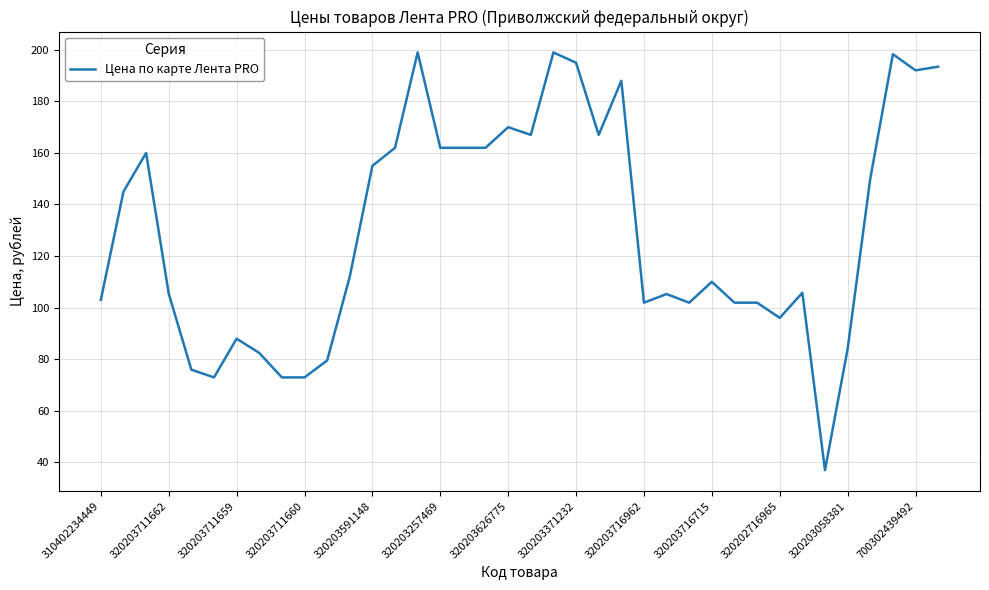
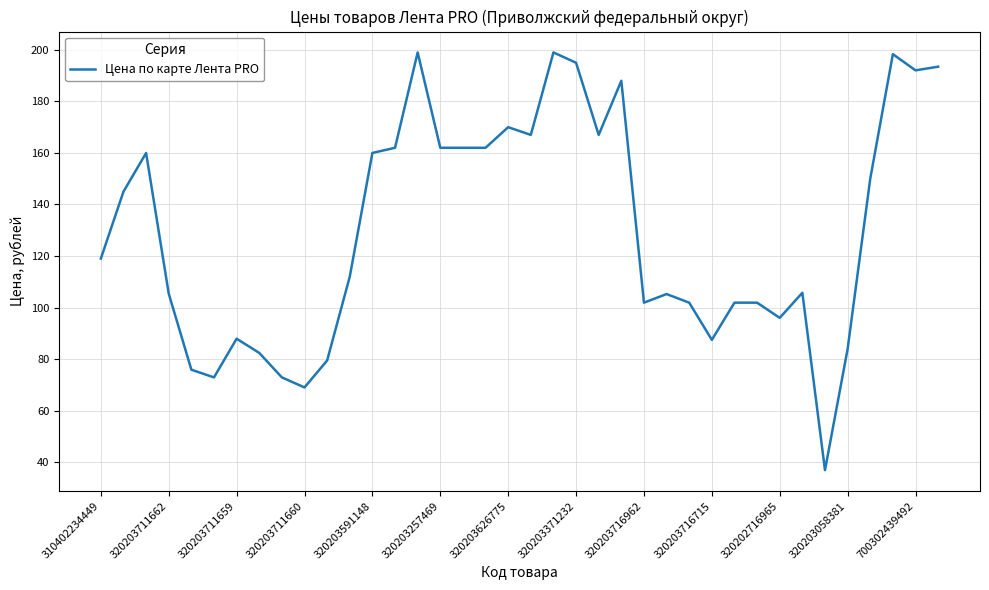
310402234449: 103 -> 119
320203711660: 73 -> 69
320203591148: 155 -> 160
320203716715: 110 -> 87
